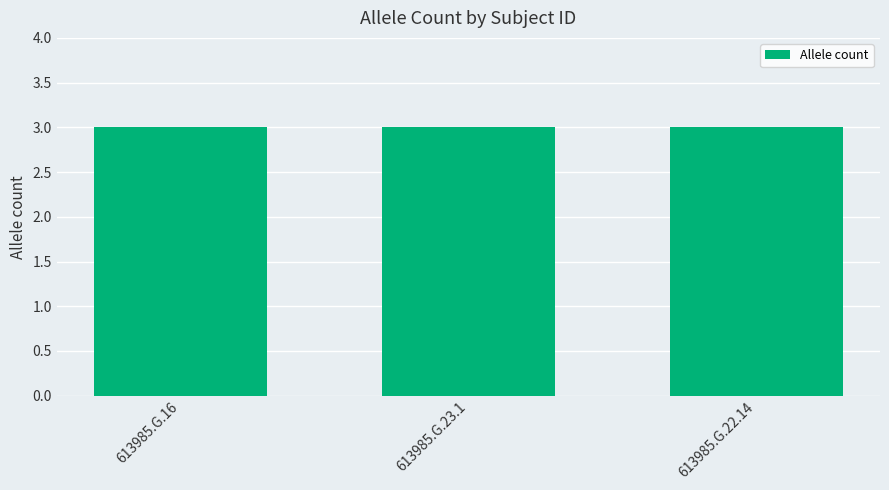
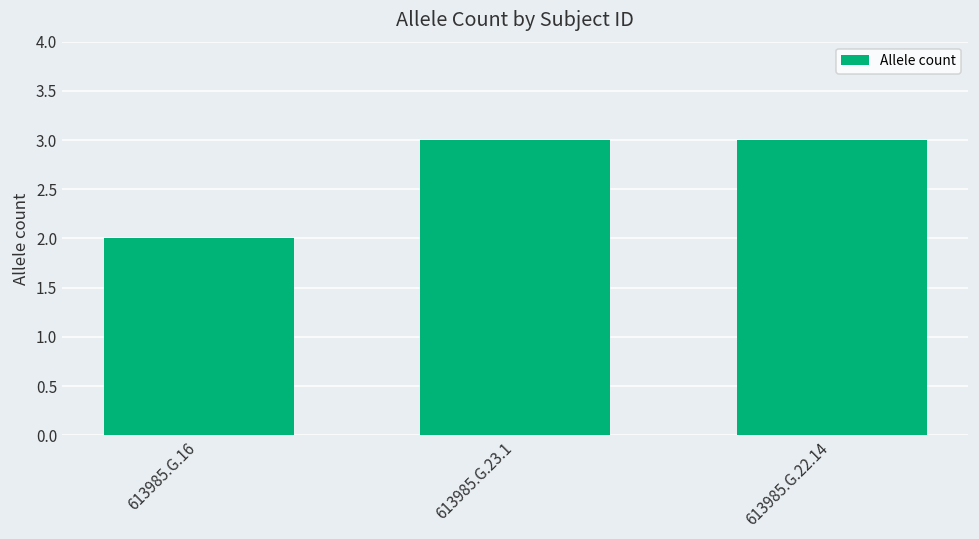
613985.G.16: 3 -> 2
